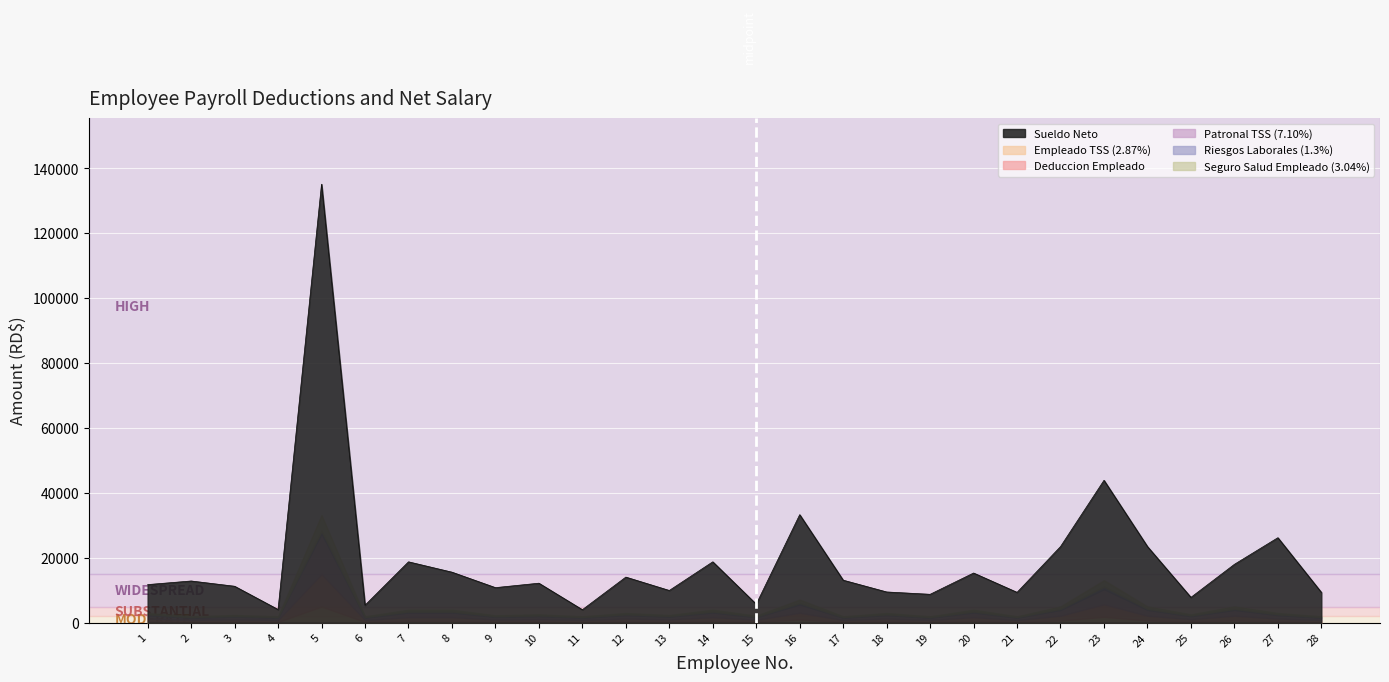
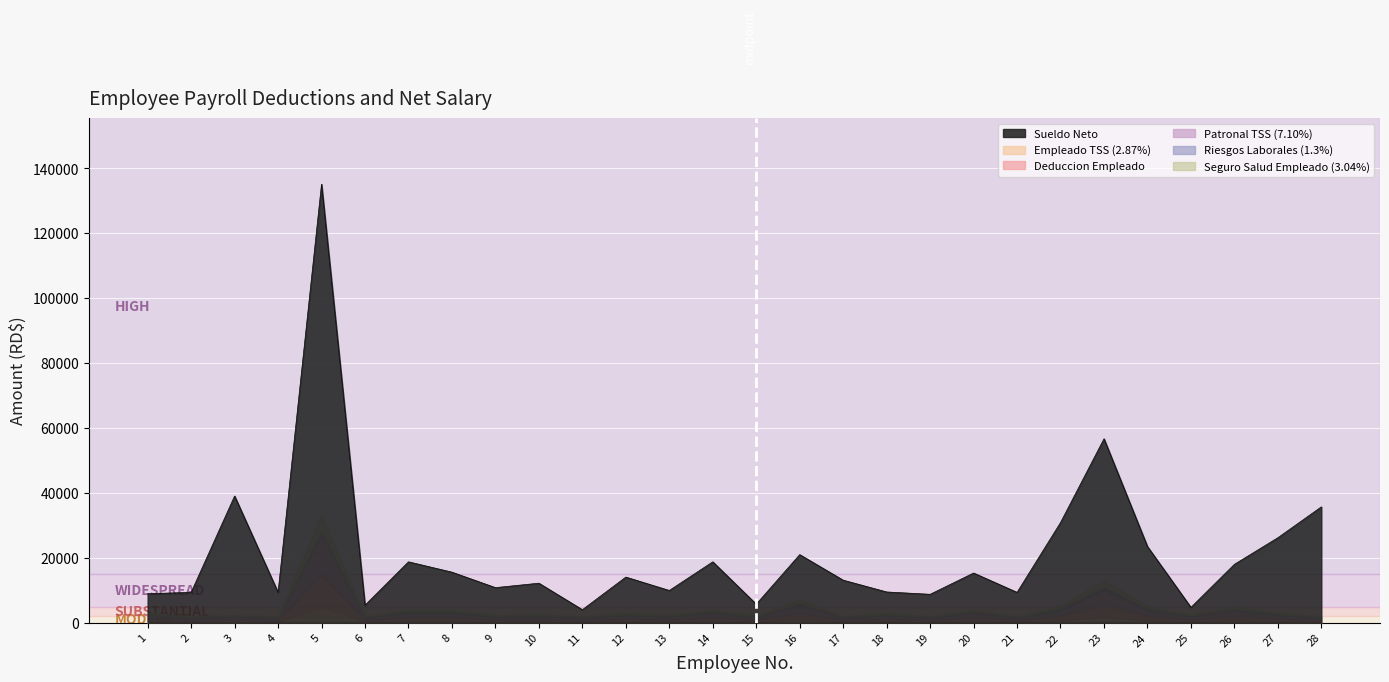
Sueldo Neto, 1: 12000 -> 9000
Sueldo Neto, 2: 13000 -> 9000
Sueldo Neto, 3: 11000 -> 39000
Sueldo Neto, 4: 4000 -> 9000
Sueldo Neto, 16: 33000 -> 21000
Sueldo Neto, 22: 23000 -> 31000
Sueldo Neto, 23: 44000 -> 57000
Sueldo Neto, 25: 8000 -> 5000
Sueldo Neto, 28: 9000 -> 36000
